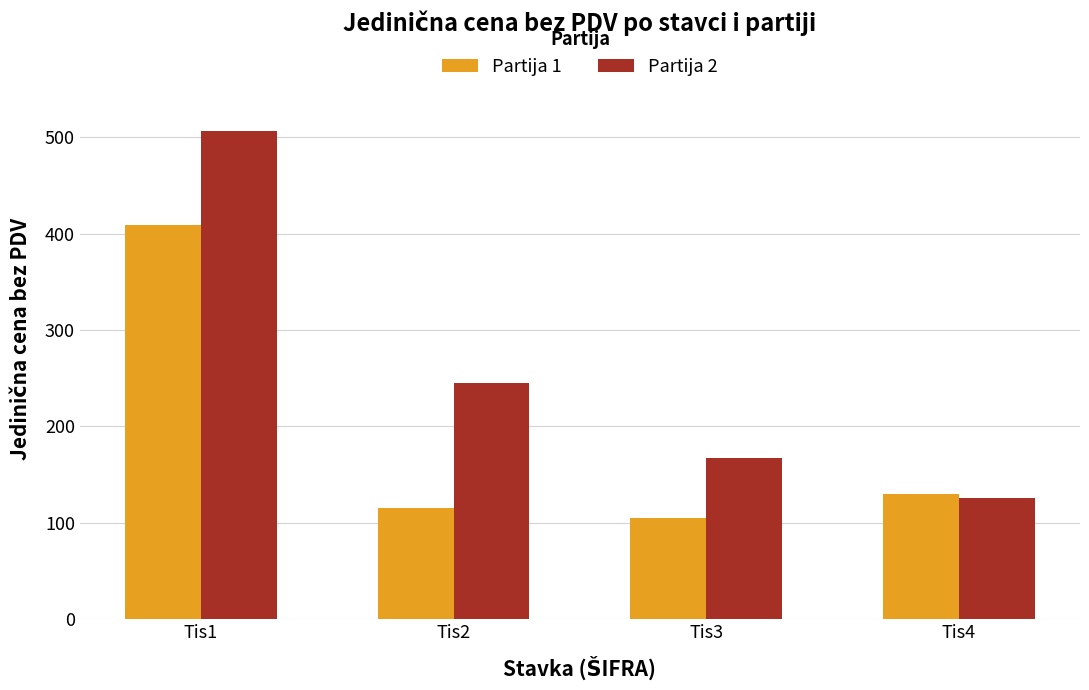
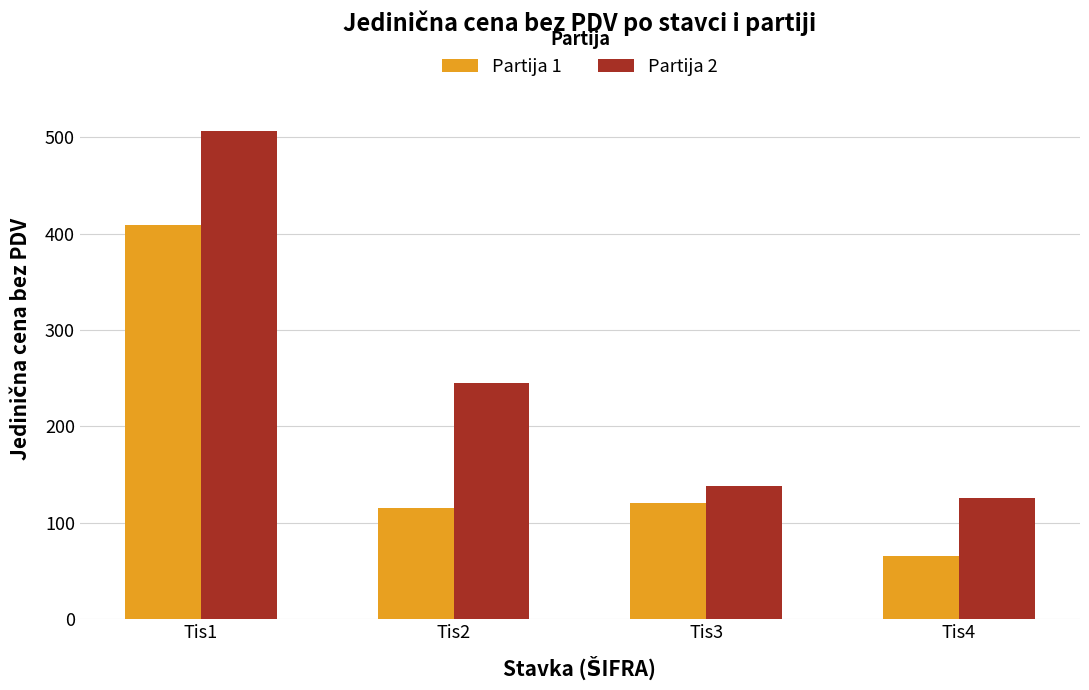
Partija 1, Tis3: 110 -> 120
Partija 2, Tis3: 170 -> 140
Partija 1, Tis4: 130 -> 70
